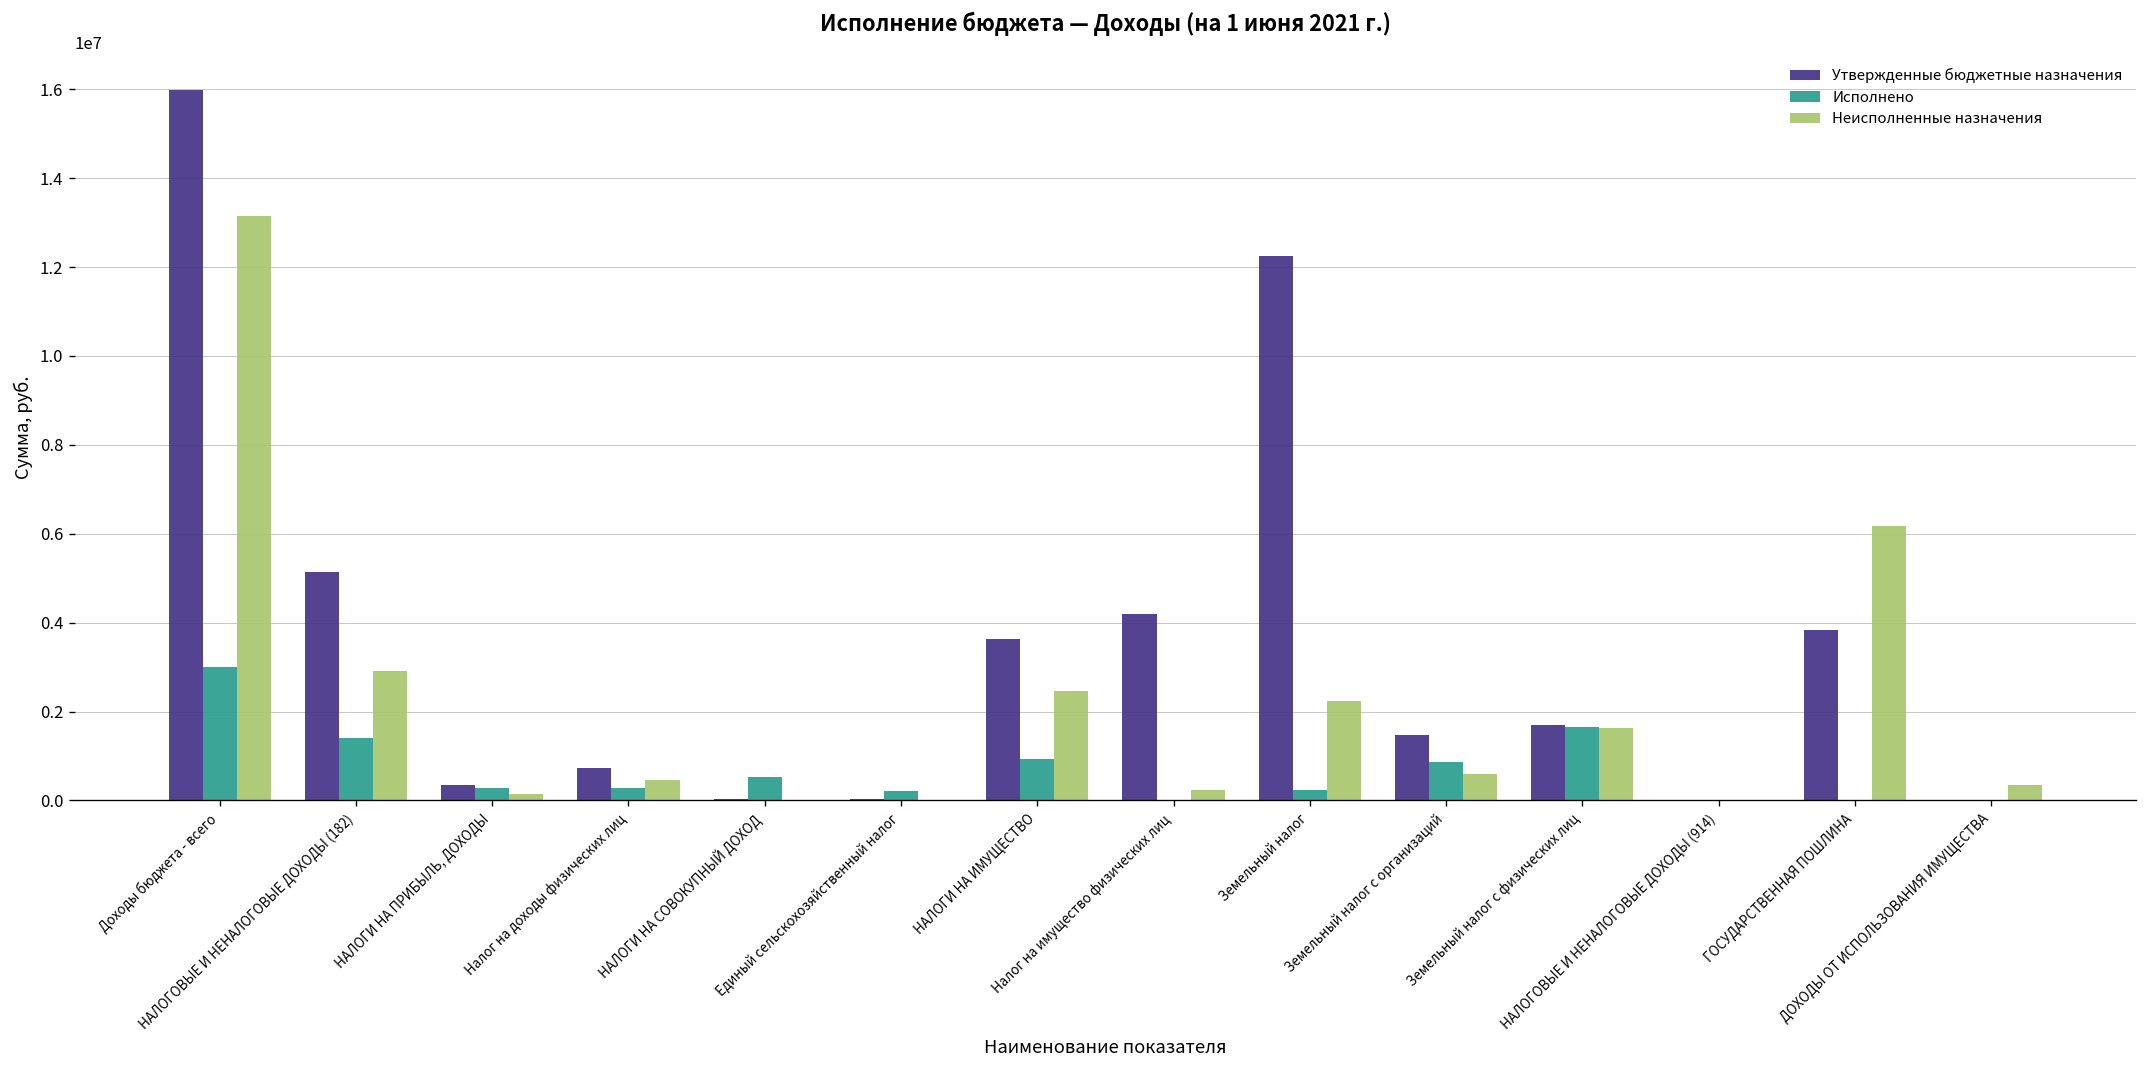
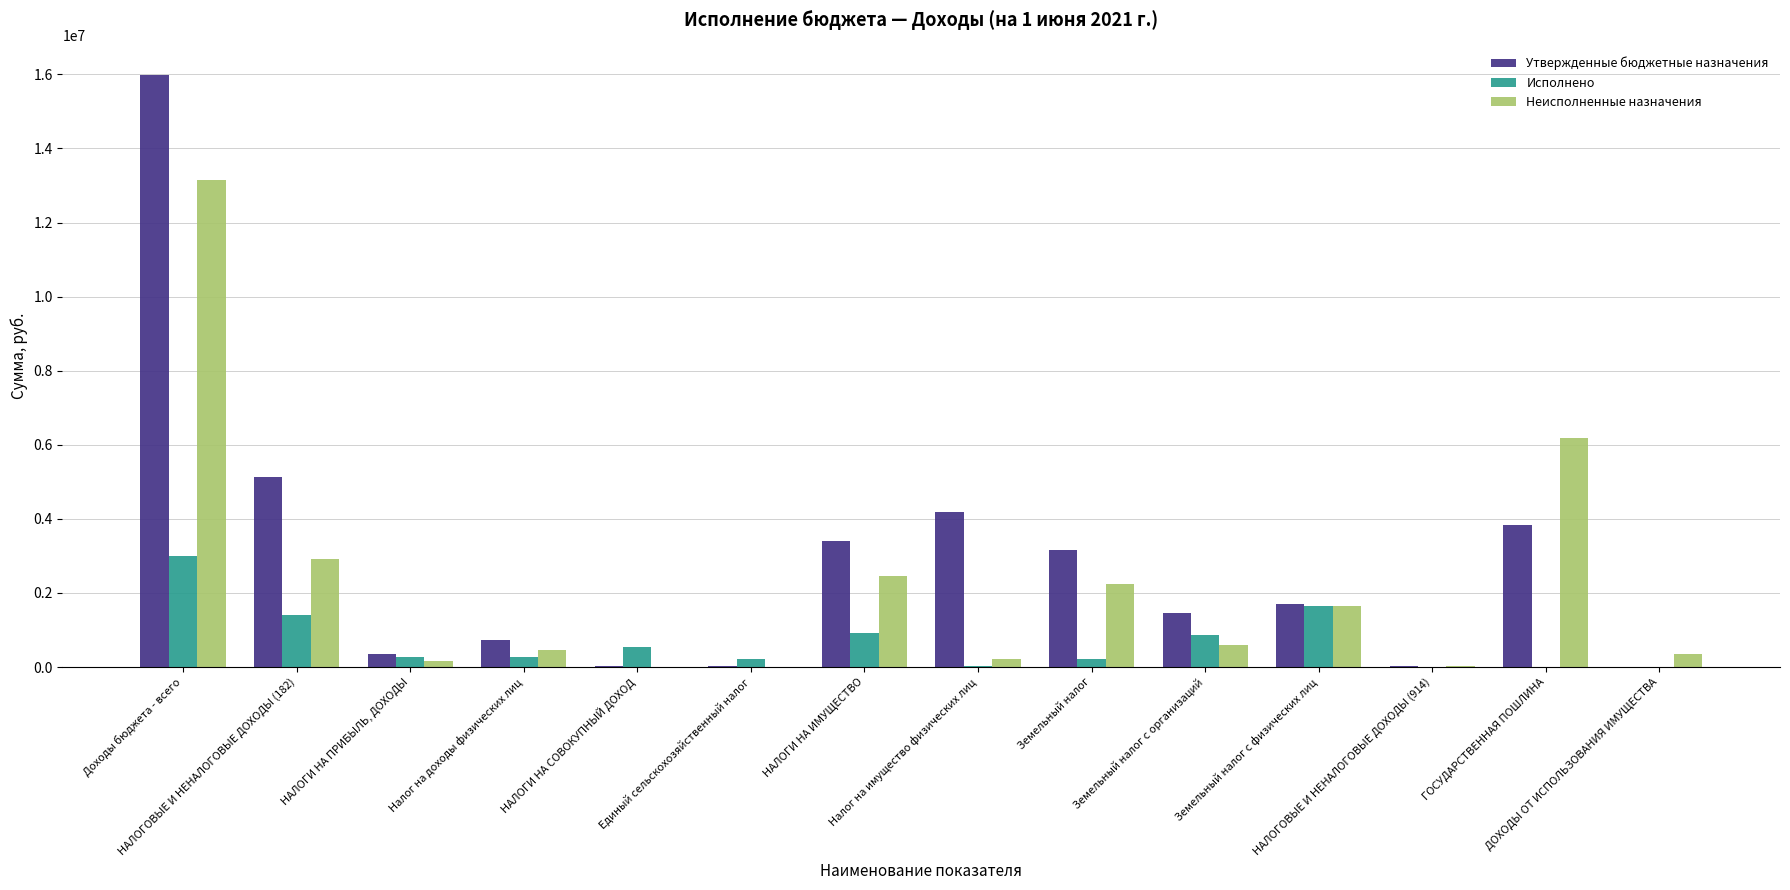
Утвержденные бюджетные назначения, НАЛОГИ НА ИМУЩЕСТВО: 3600000 -> 3400000
Утвержденные бюджетные назначения, Земельный налог: 12300000 -> 3200000
